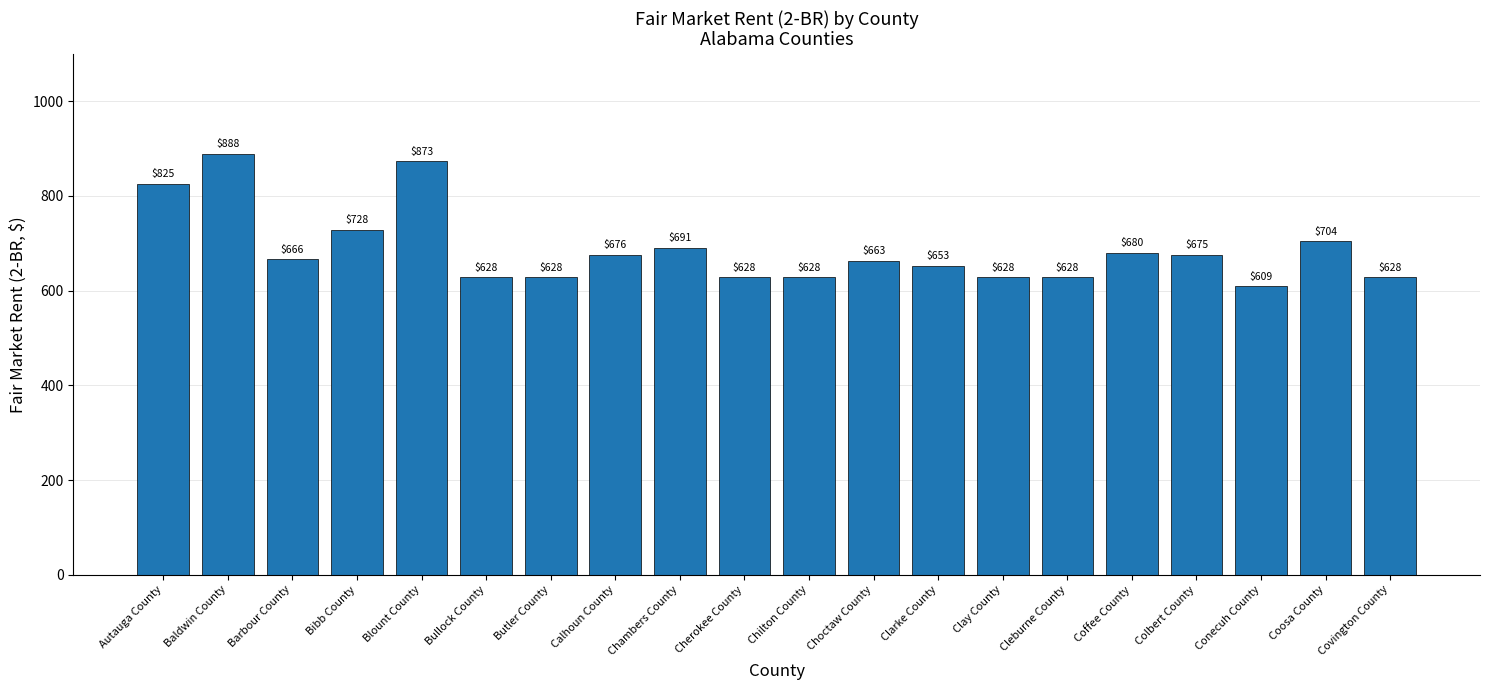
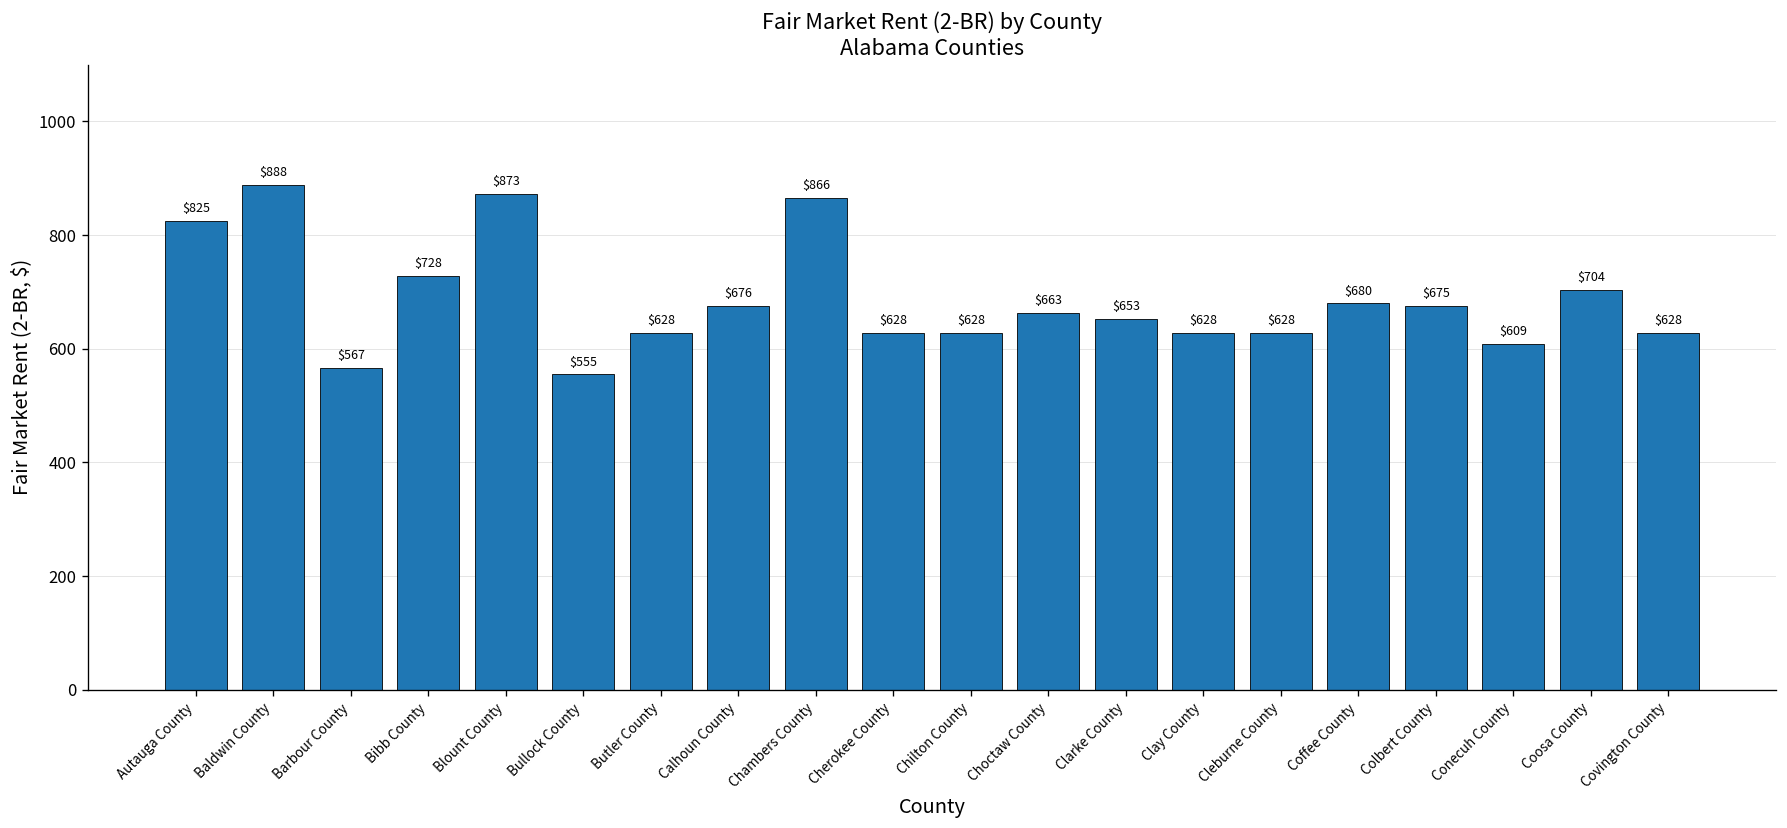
Barbour County: $666 -> $567
Bullock County: $628 -> $555
Chambers County: $691 -> $866
